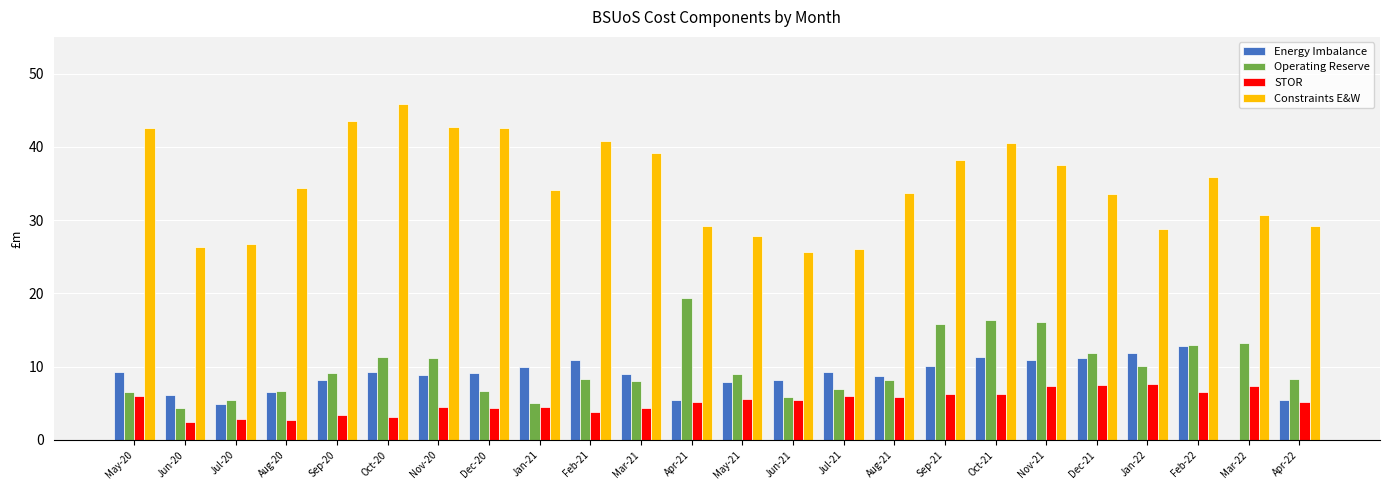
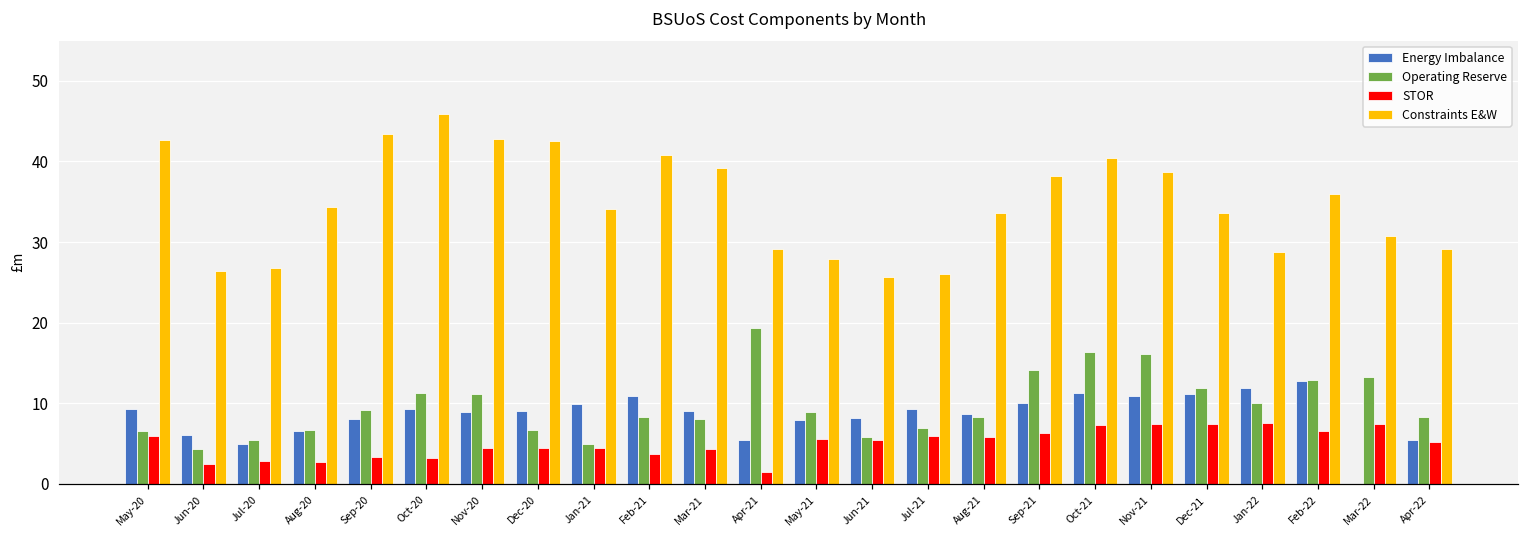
STOR, Apr-21: 5 -> 1
Operating Reserve, Sep-21: 16 -> 14
STOR, Oct-21: 6 -> 7
Constraints E&W, Nov-21: 38 -> 39
